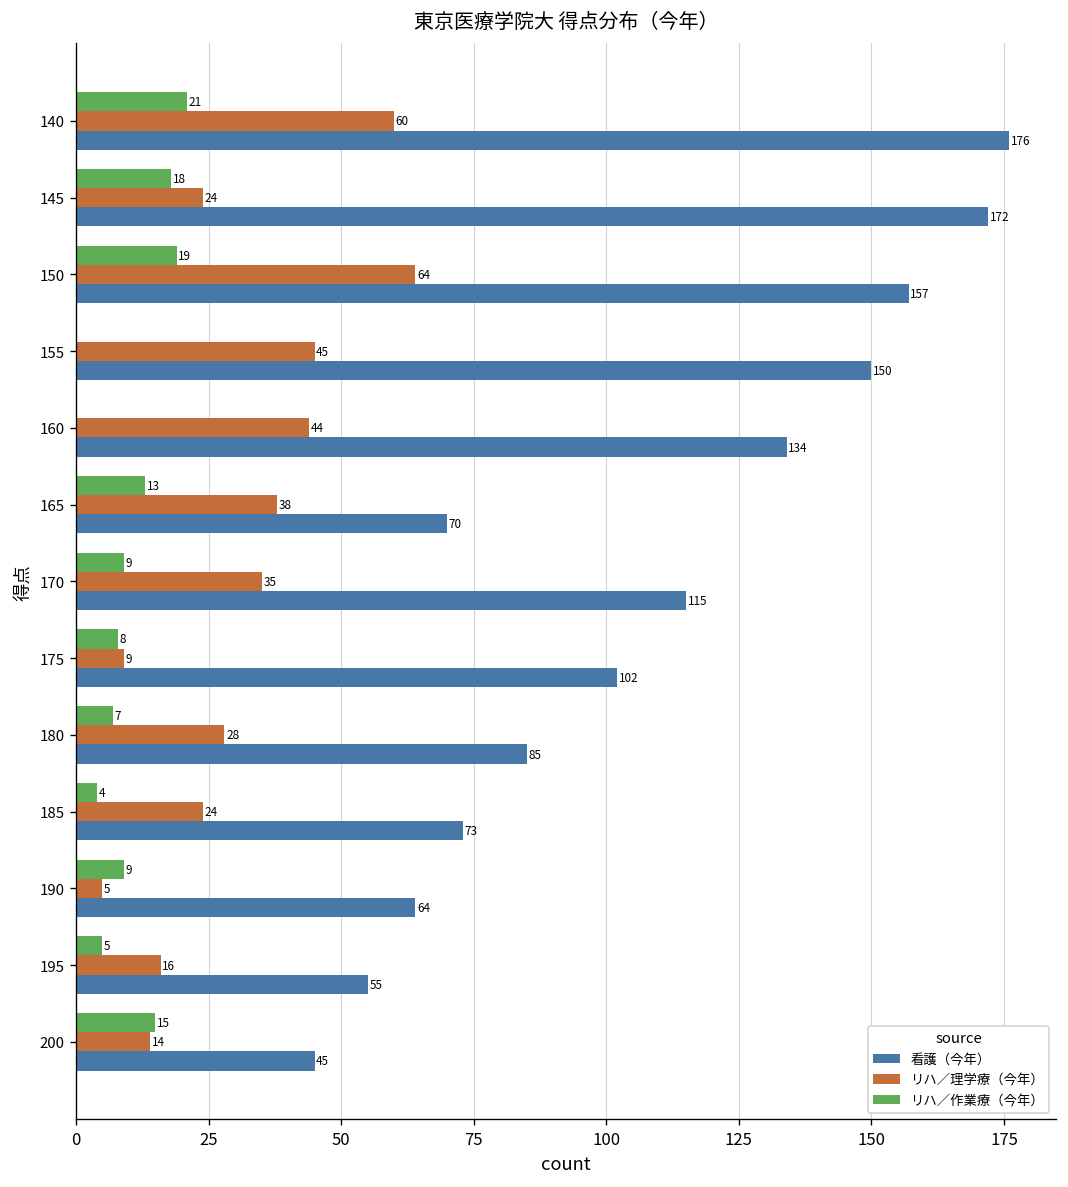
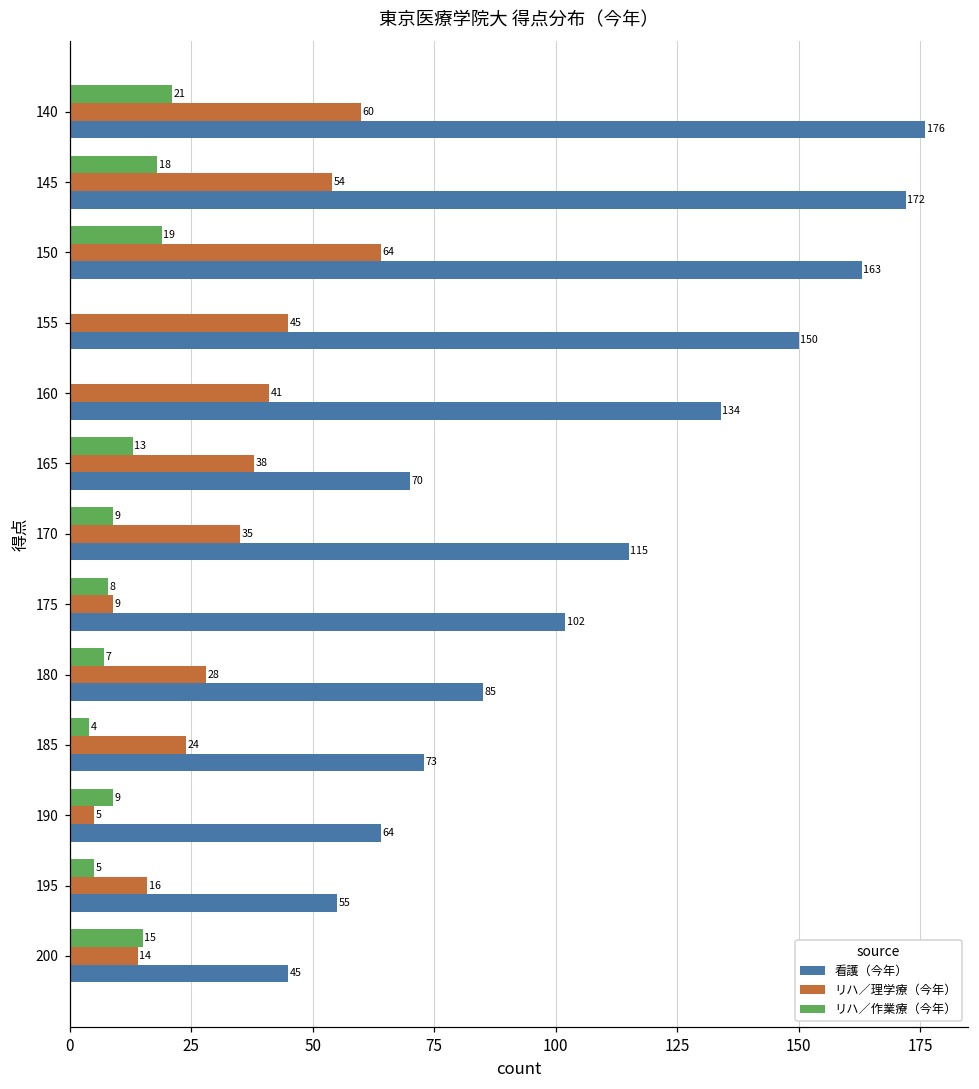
リハ／理学療（今年）, 145: 24 -> 54
看護（今年）, 150: 157 -> 163
リハ／理学療（今年）, 160: 44 -> 41
